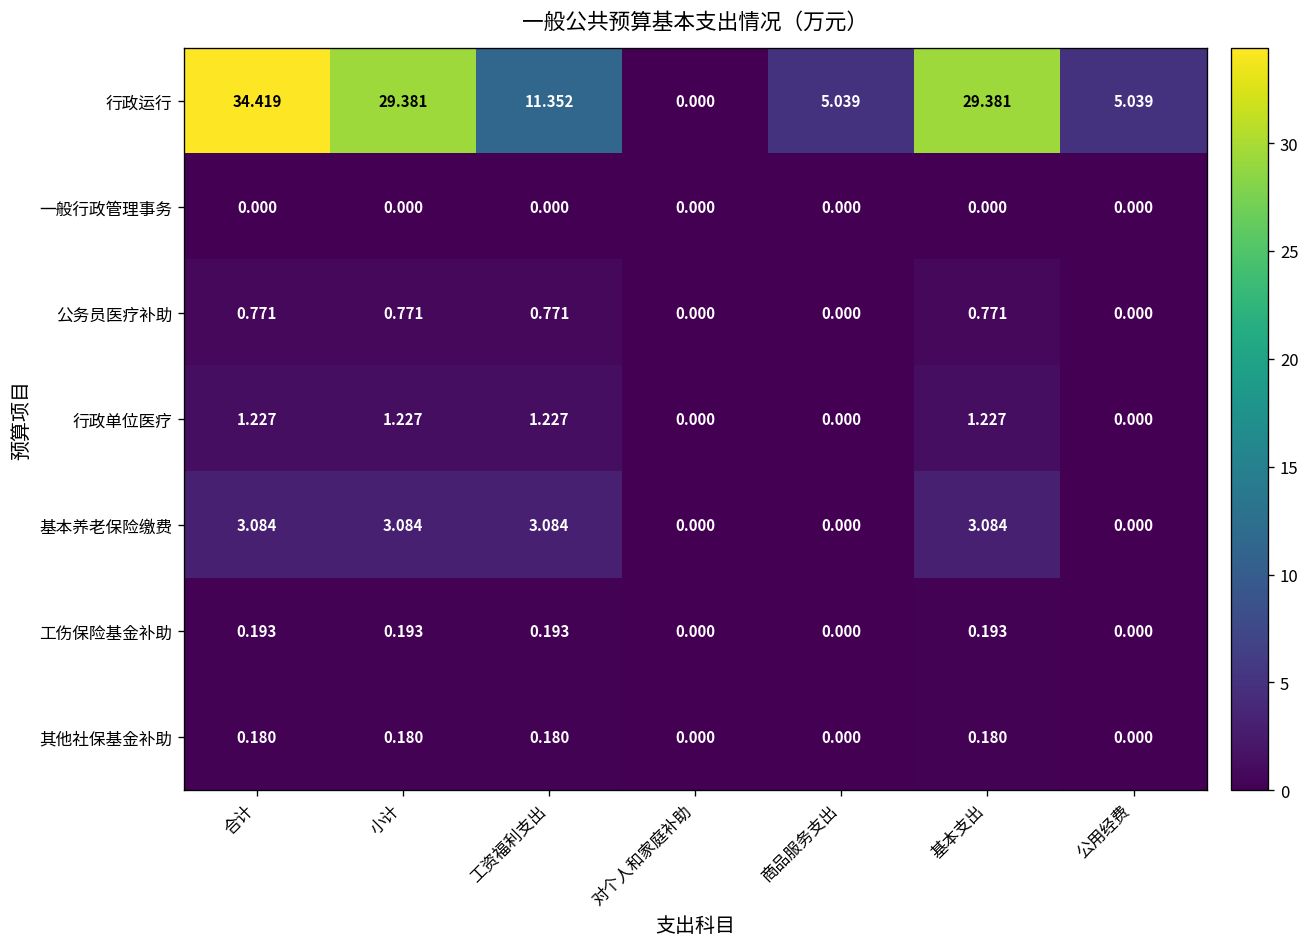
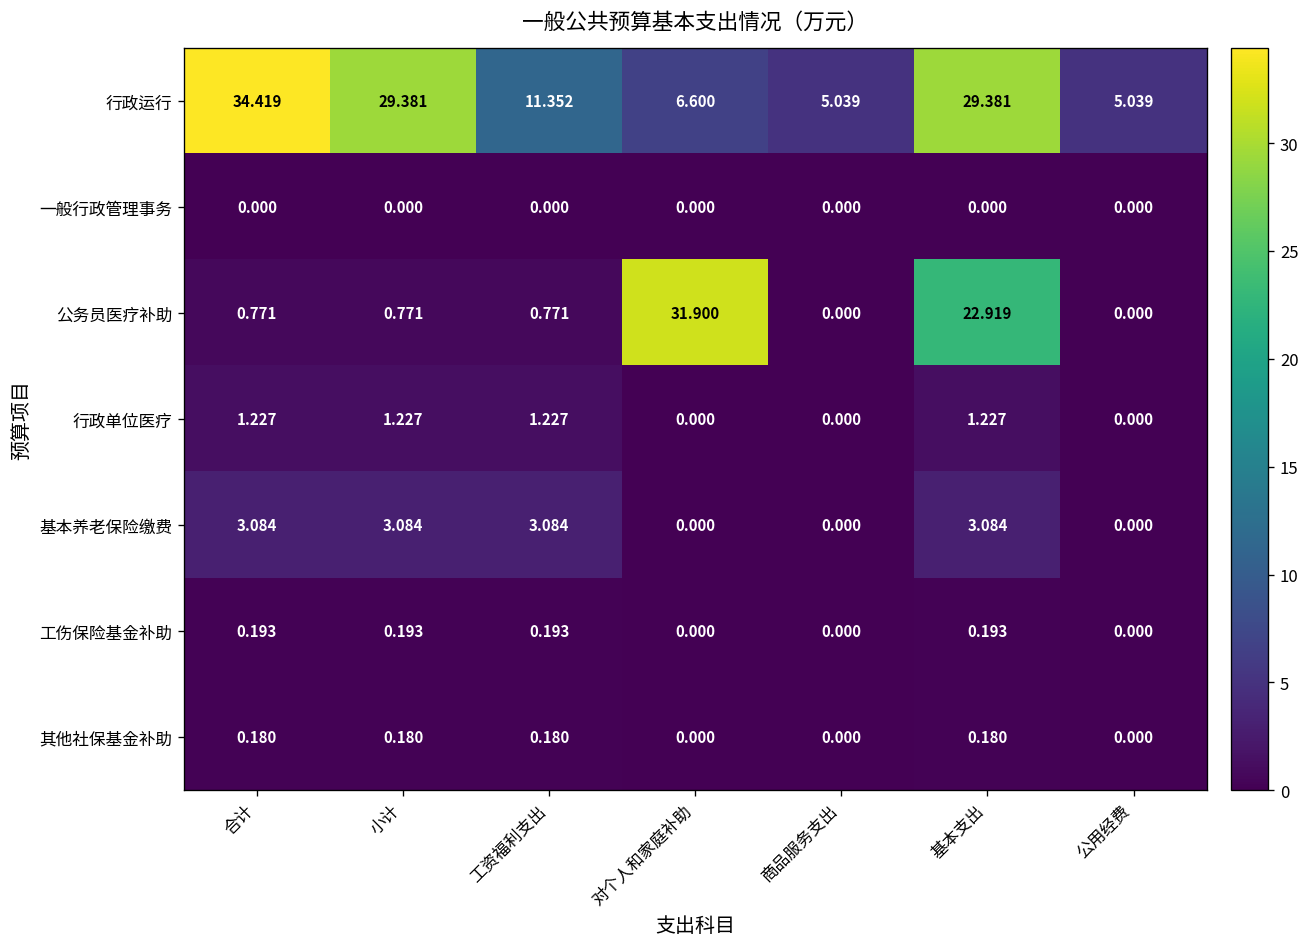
行政运行, 对个人和家庭补助: 0.000 -> 6.600
公务员医疗补助, 对个人和家庭补助: 0.000 -> 31.900
公务员医疗补助, 基本支出: 0.771 -> 22.919
